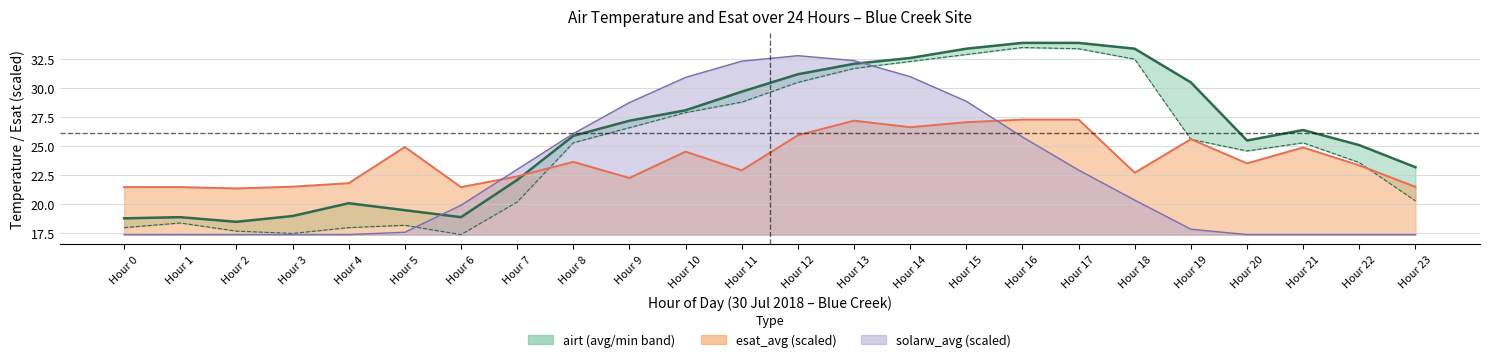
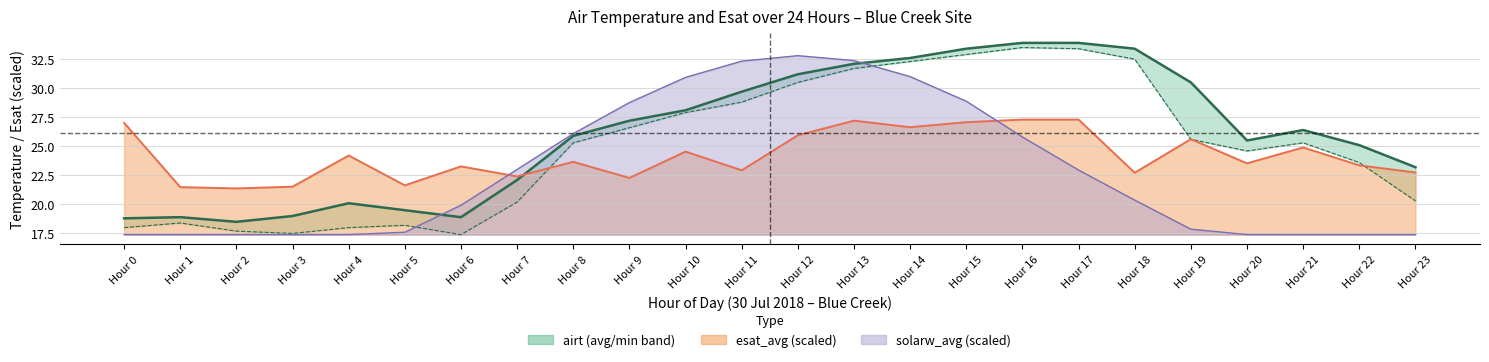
esat_avg (scaled), Hour 0: 21.5 -> 27.0
esat_avg (scaled), Hour 4: 21.8 -> 24.2
esat_avg (scaled), Hour 5: 24.9 -> 21.6
esat_avg (scaled), Hour 6: 21.5 -> 23.3
esat_avg (scaled), Hour 23: 21.5 -> 22.7
